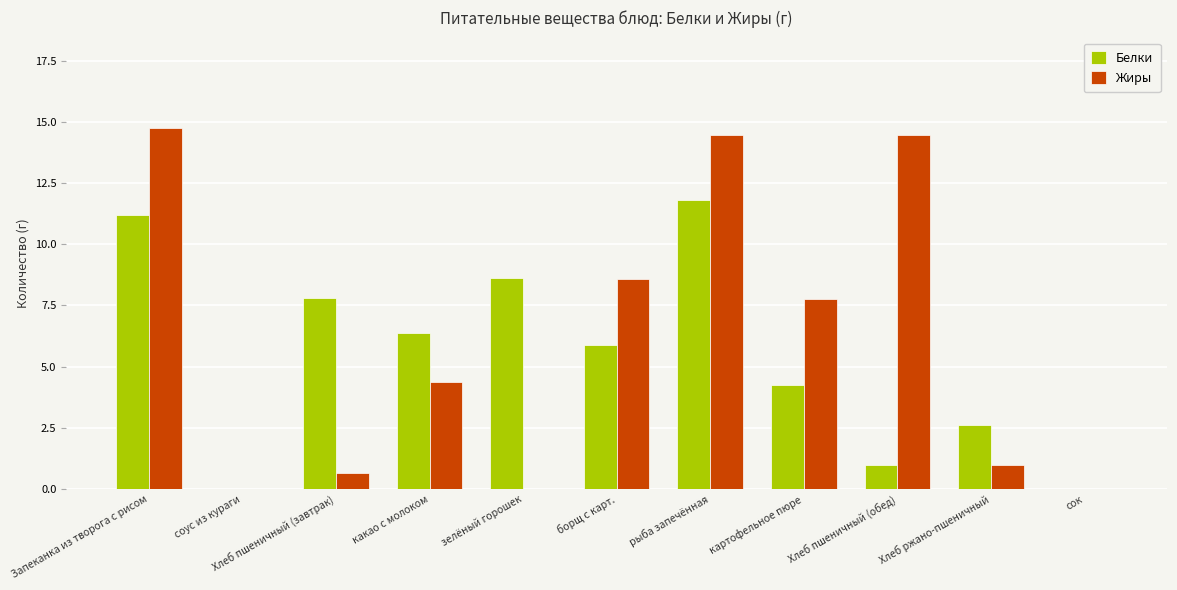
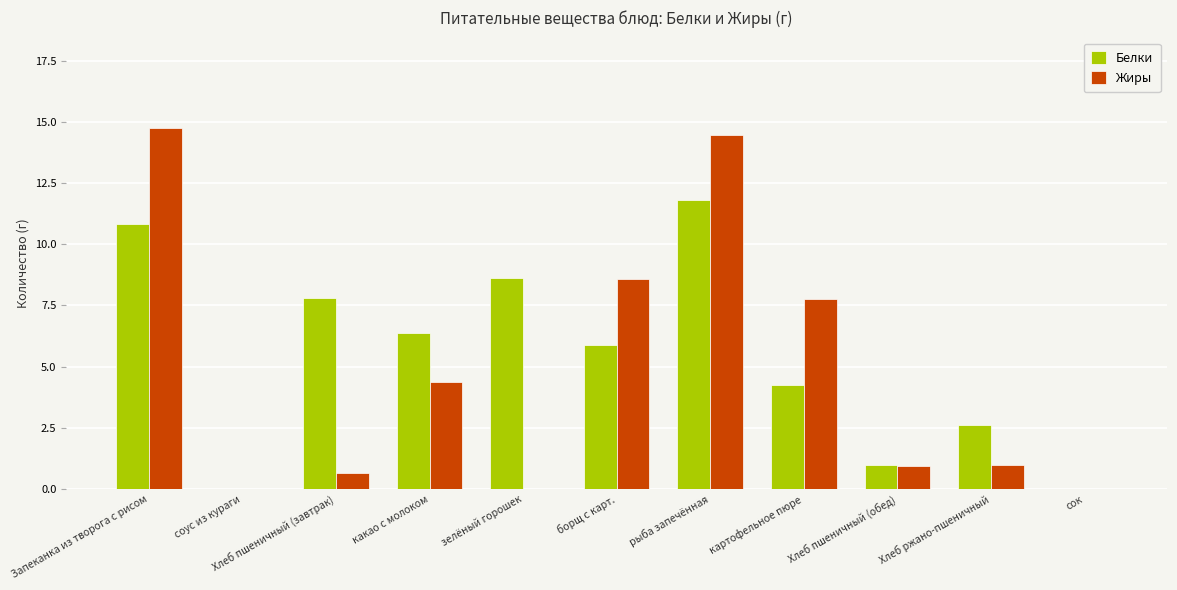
Белки, Запеканка из творога с рисом: 11.2 -> 10.8
Жиры, Хлеб пшеничный (обед): 14.5 -> 1.0
